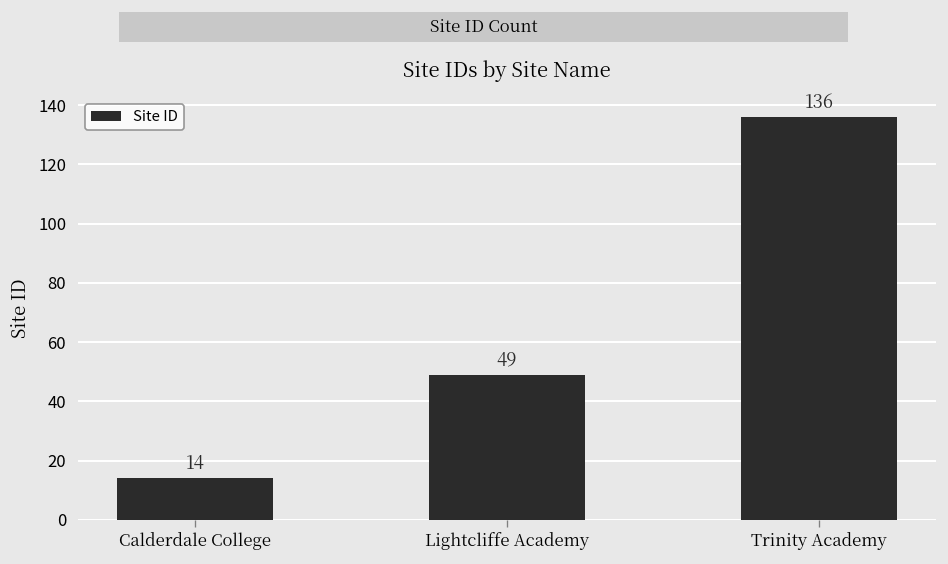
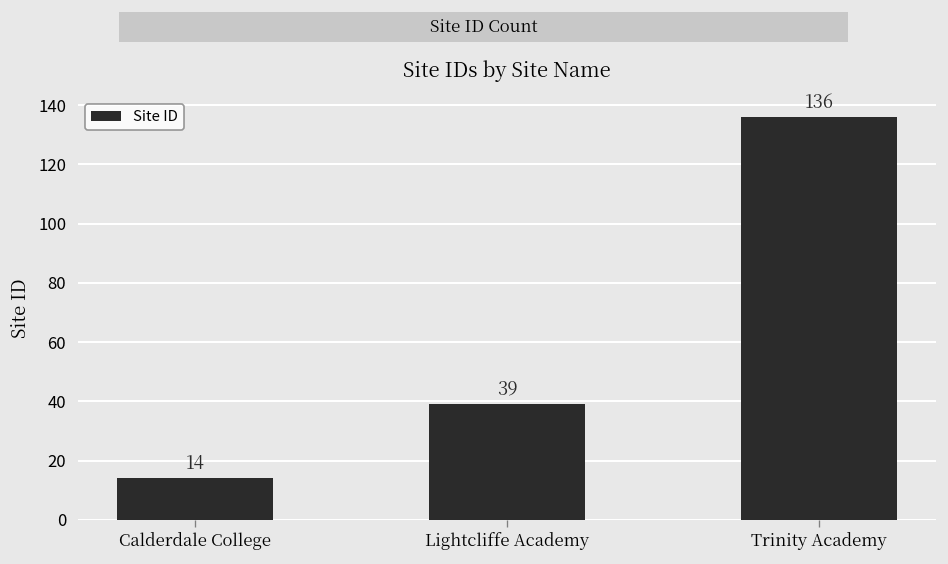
Lightcliffe Academy: 49 -> 39
